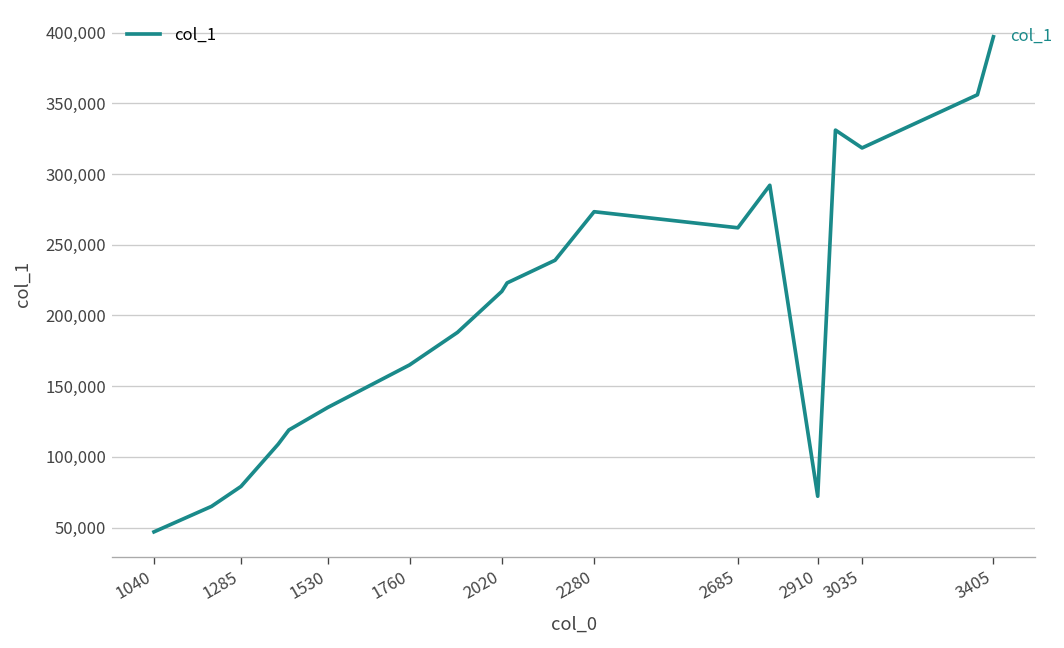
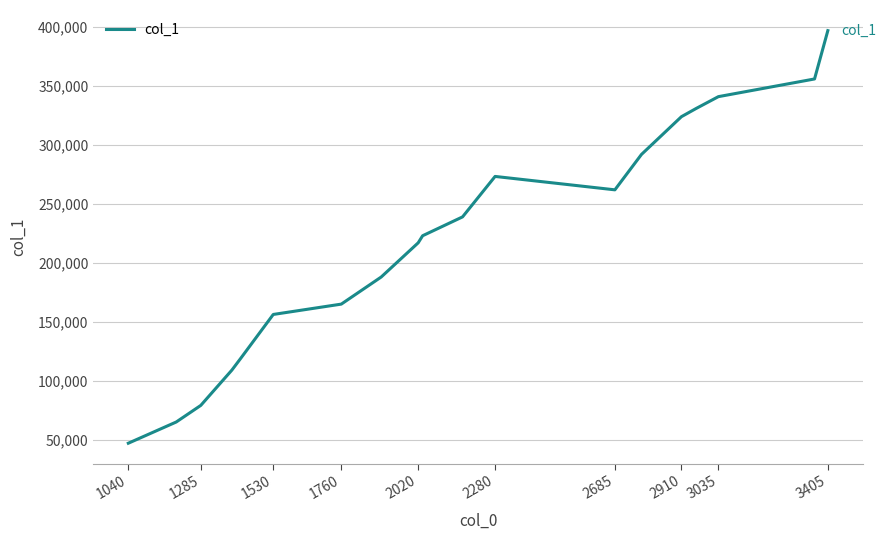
1530: 135,000 -> 156,000
2910: 72,000 -> 324,000
3035: 318,000 -> 341,000
